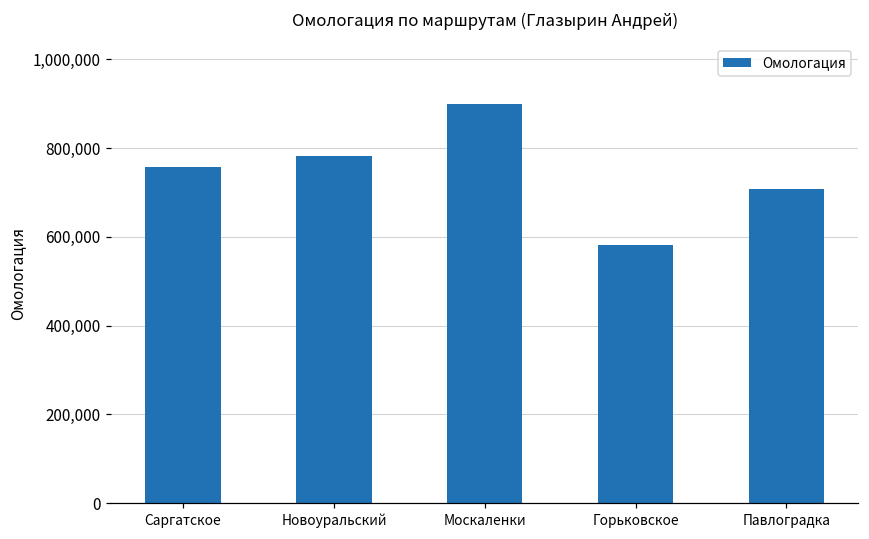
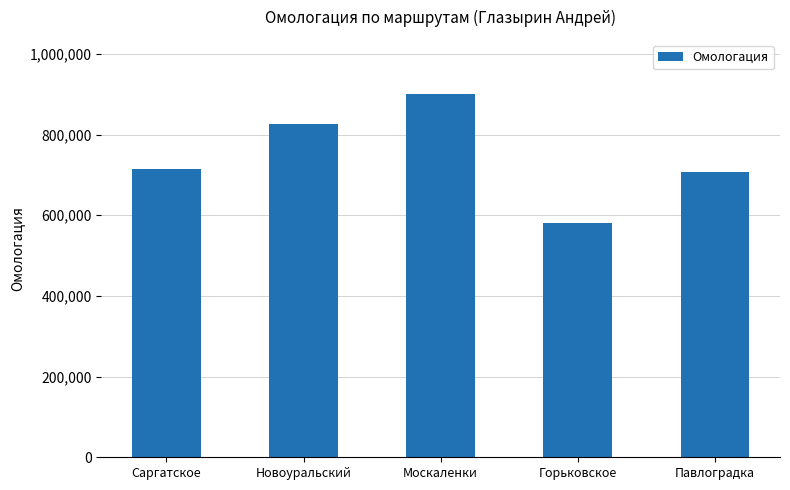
Саргатское: 760,000 -> 720,000
Новоуральский: 780,000 -> 830,000
